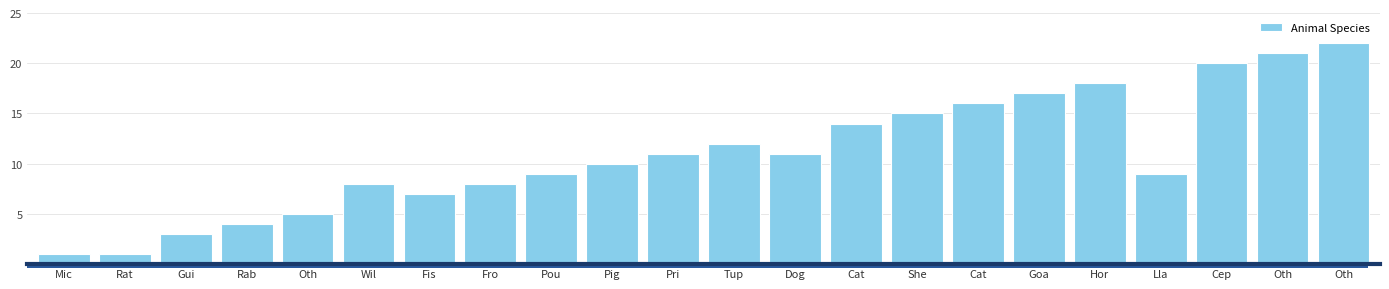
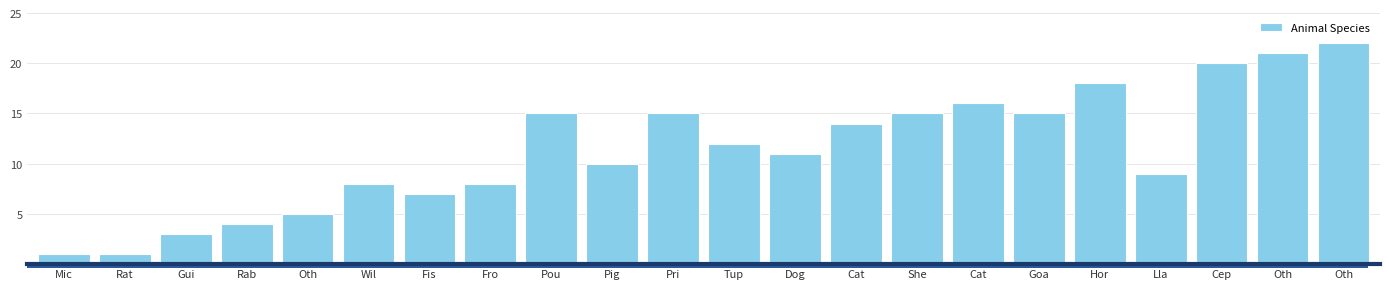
Pou: 9 -> 15
Pri: 11 -> 15
Goa: 17 -> 15
